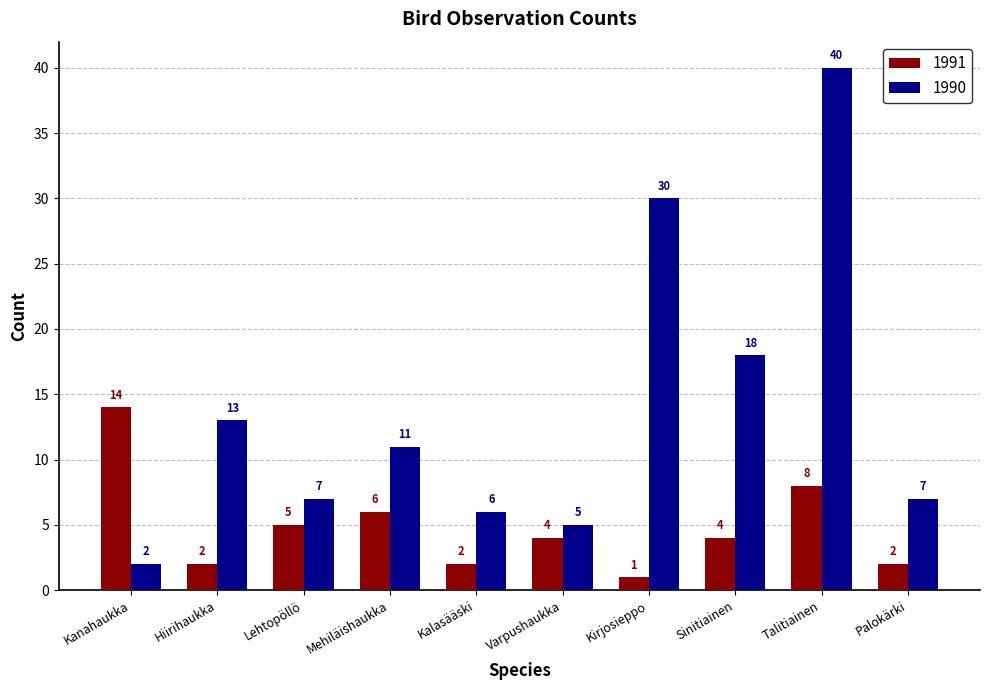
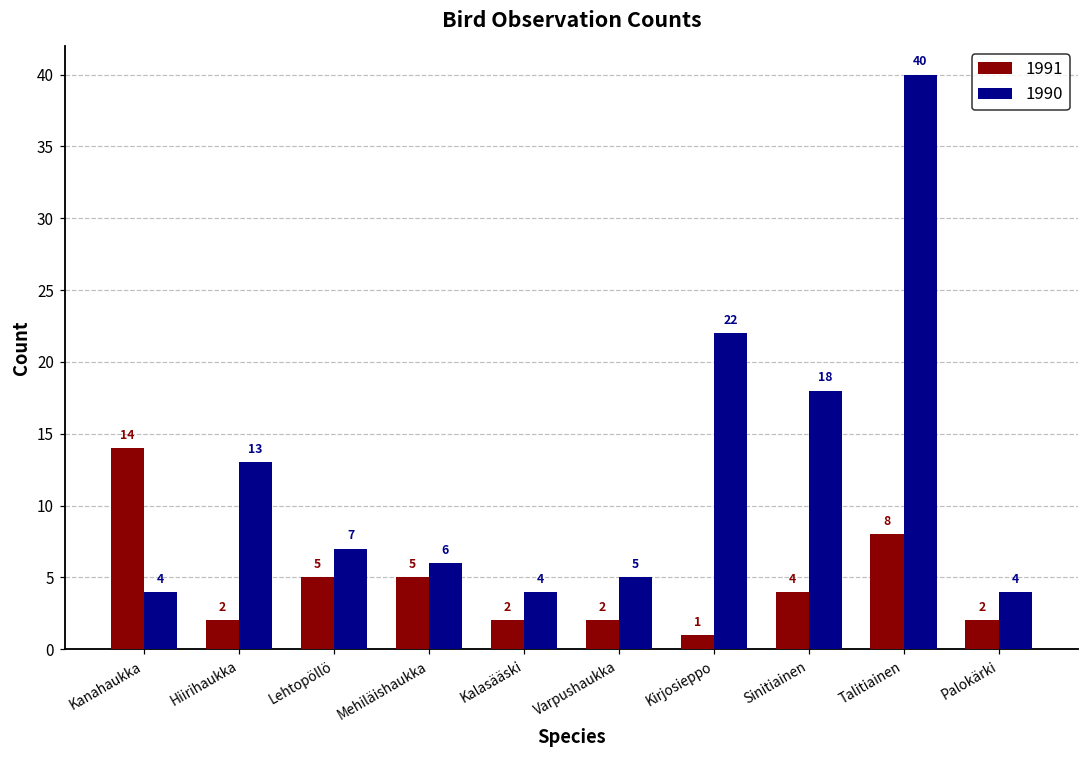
1990, Kanahaukka: 2 -> 4
1991, Mehiläishaukka: 6 -> 5
1990, Mehiläishaukka: 11 -> 6
1990, Kalasääski: 6 -> 4
1991, Varpushaukka: 4 -> 2
1990, Kirjosieppo: 30 -> 22
1990, Palokärki: 7 -> 4
